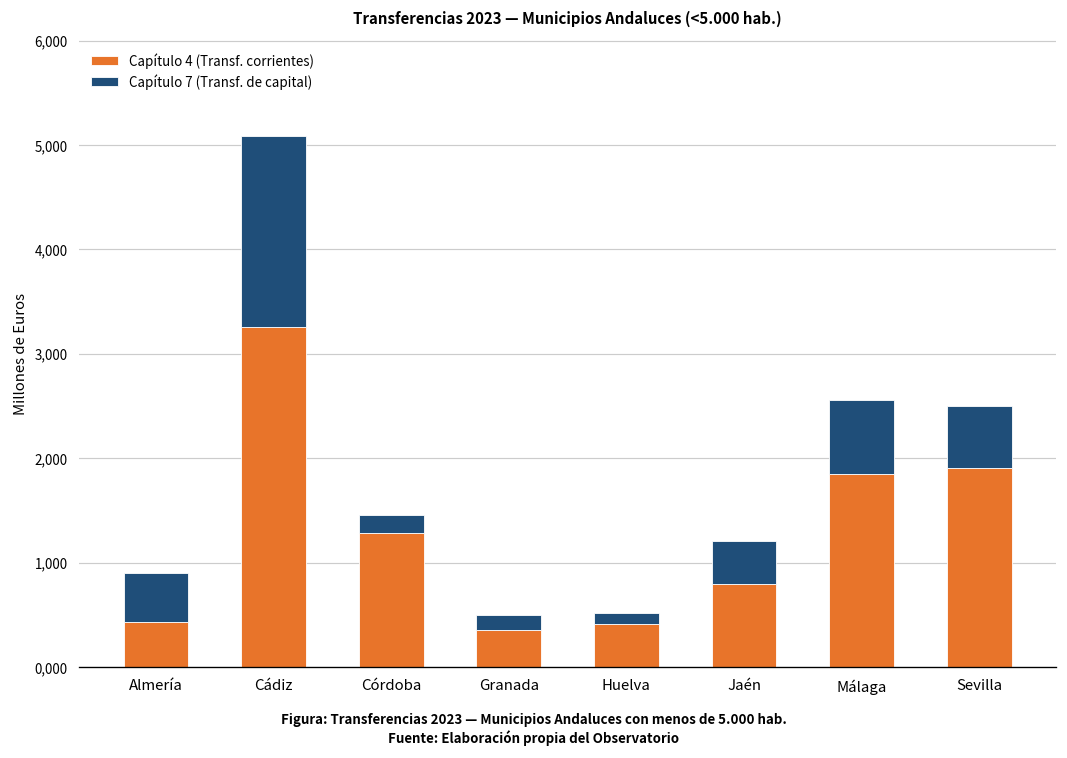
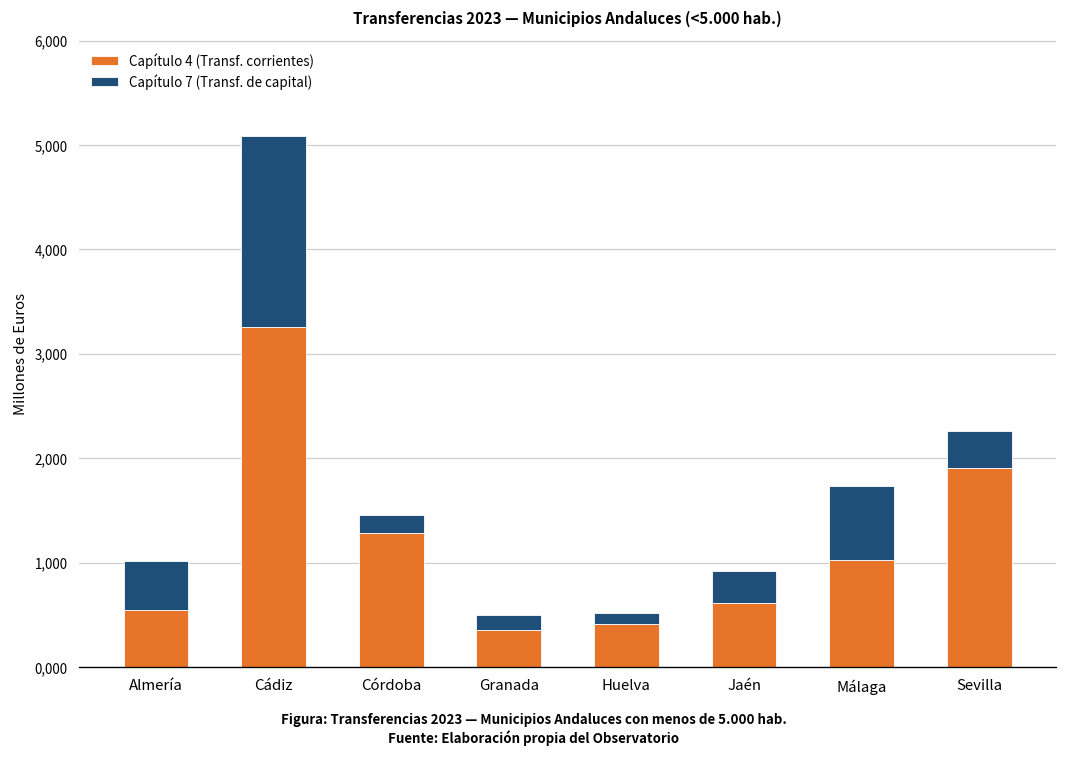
Capítulo 4 (Transf. corrientes), Almería: 400 -> 500
Capítulo 4 (Transf. corrientes), Jaén: 800 -> 600
Capítulo 7 (Transf. de capital), Jaén: 400 -> 300
Capítulo 4 (Transf. corrientes), Málaga: 1,900 -> 1,000
Capítulo 7 (Transf. de capital), Sevilla: 600 -> 400
